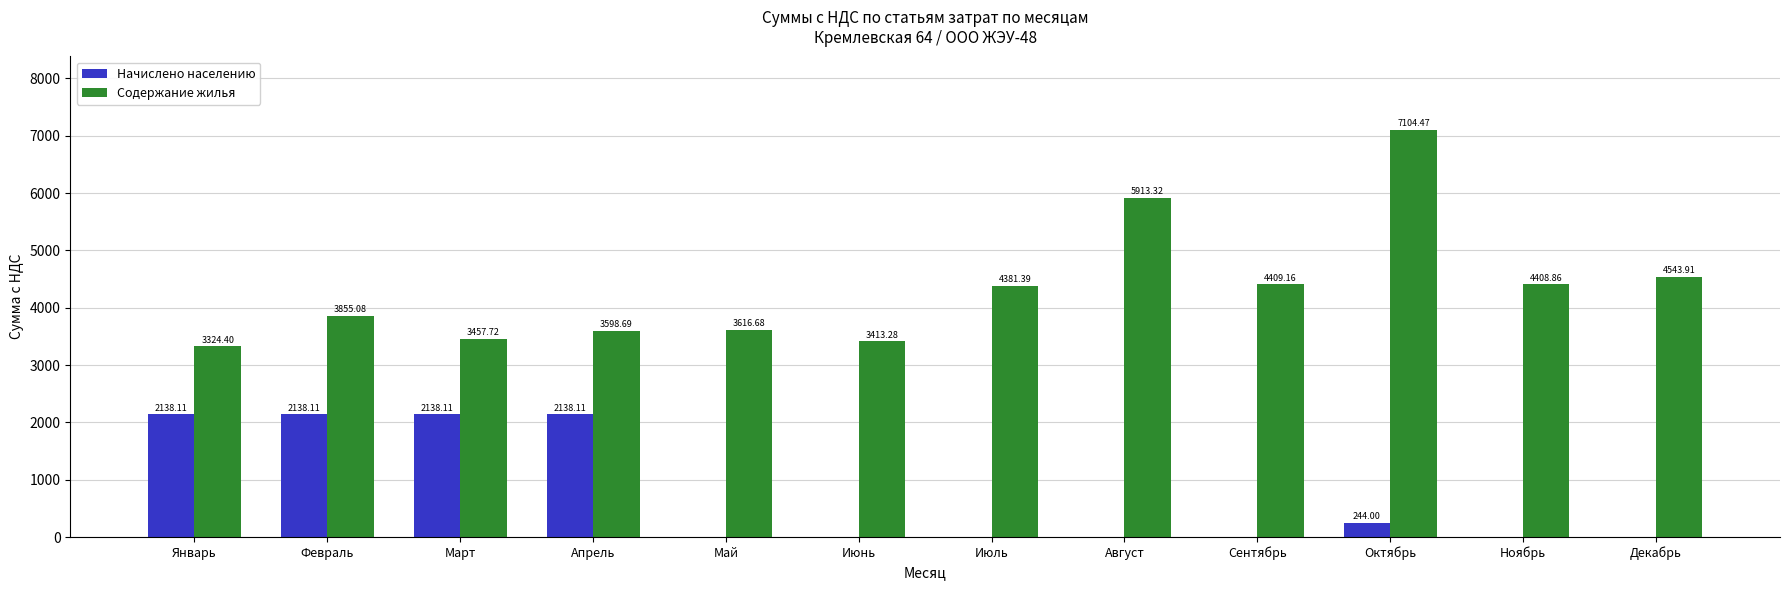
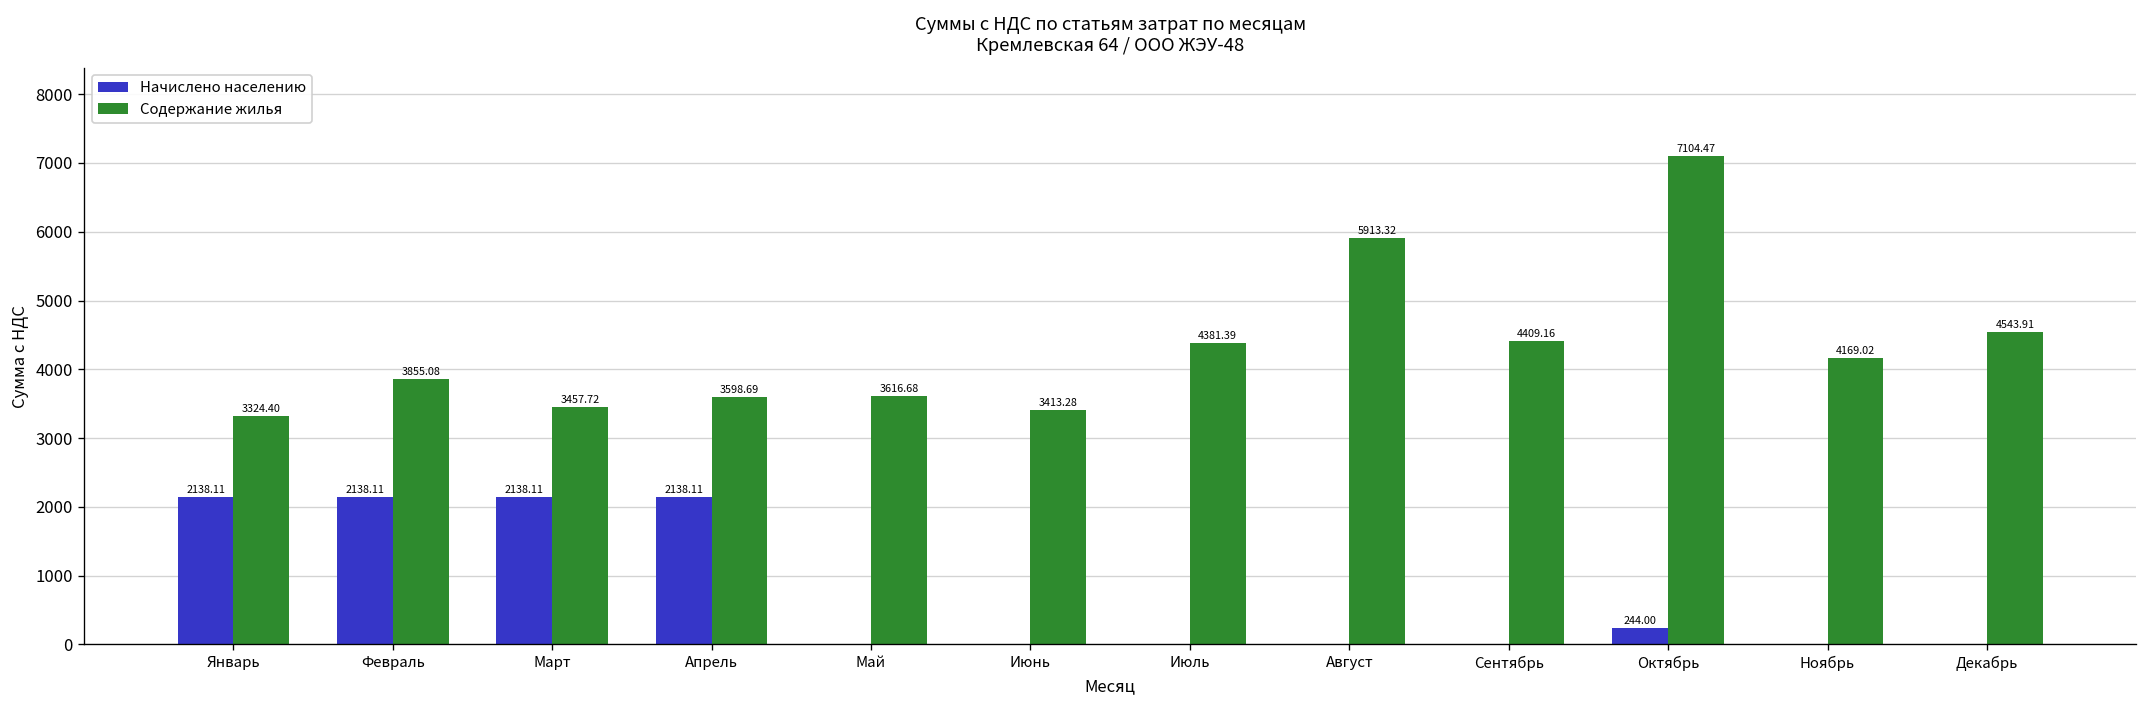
Содержание жилья, Ноябрь: 4408.86 -> 4169.02
